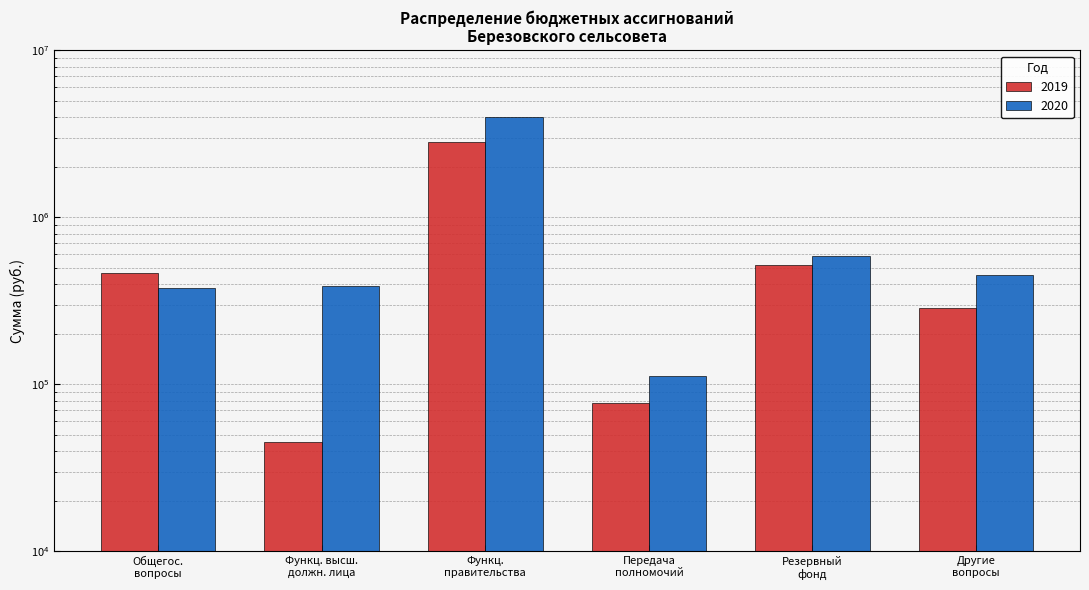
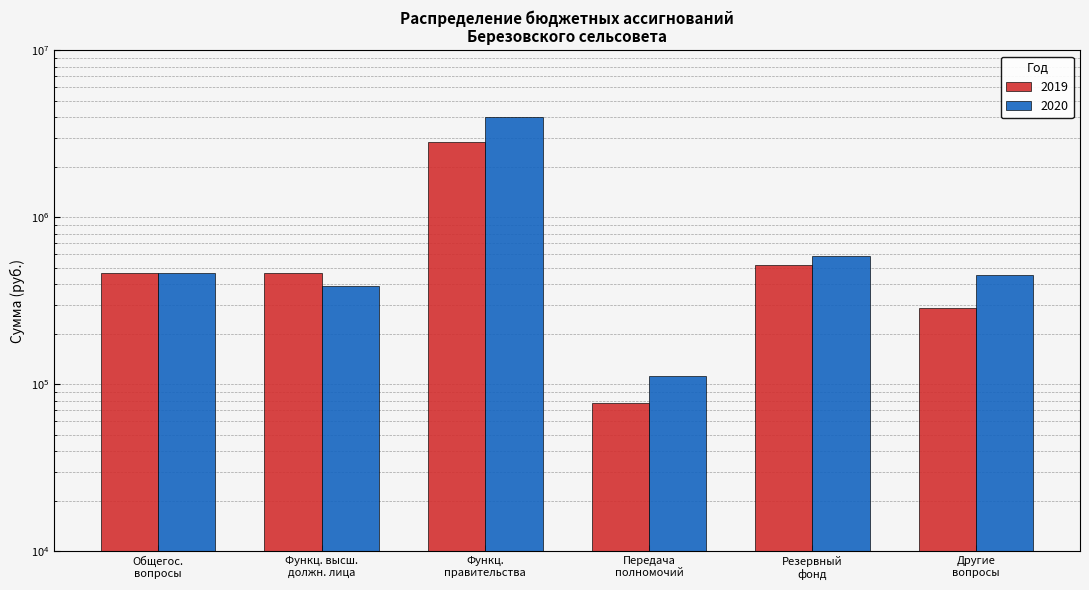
2020, Общегос. вопросы: 380000 -> 460000
2019, Функц. высш. должн. лица: 45000 -> 460000
